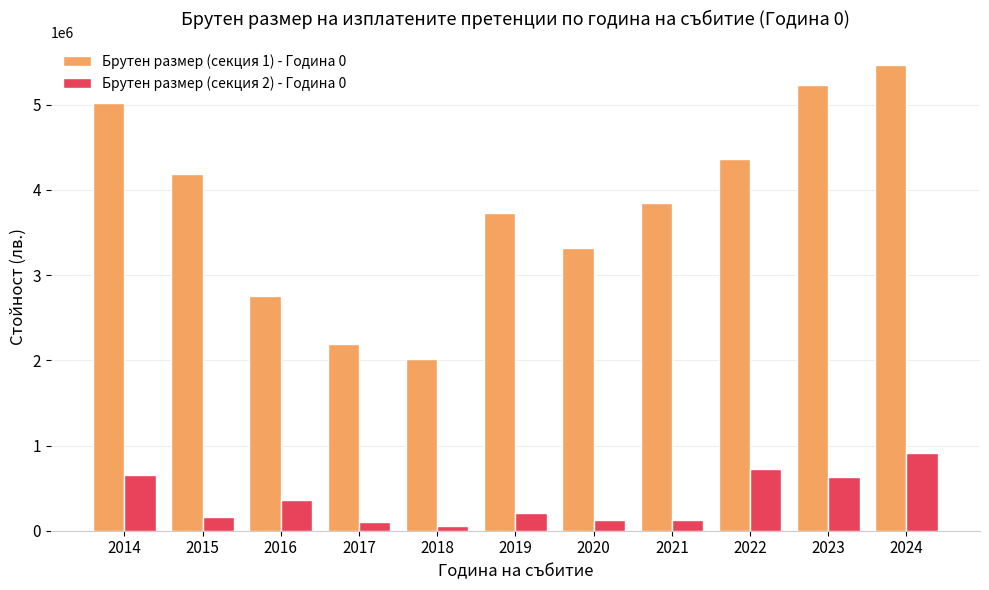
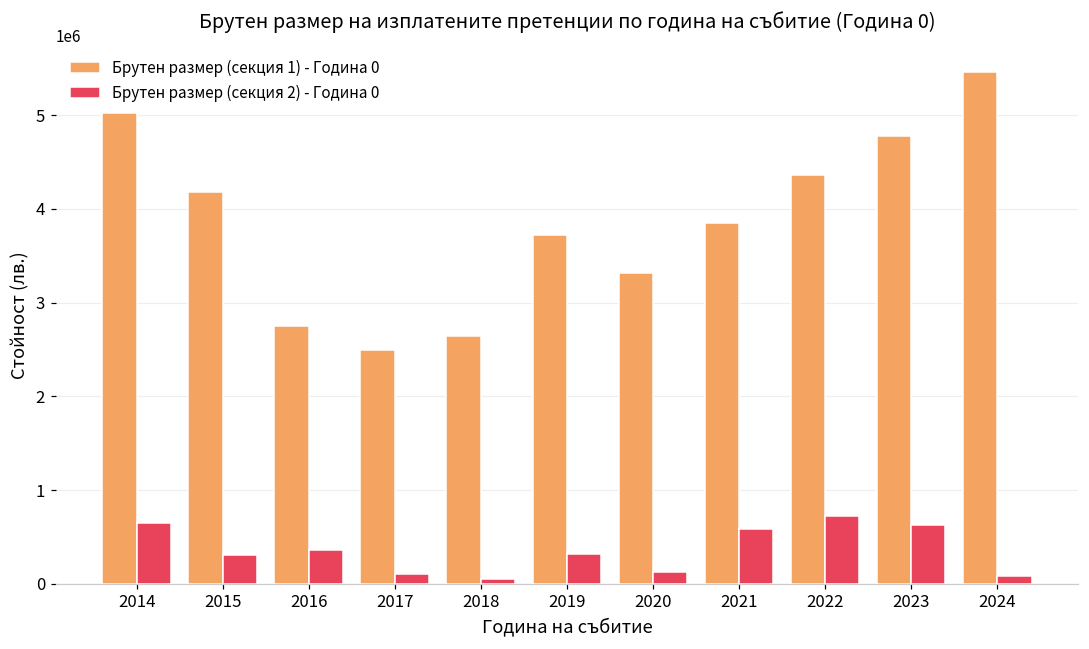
Брутен размер (секция 2) - Година 0, 2015: 200000 -> 300000
Брутен размер (секция 1) - Година 0, 2017: 2200000 -> 2500000
Брутен размер (секция 1) - Година 0, 2018: 2000000 -> 2600000
Брутен размер (секция 2) - Година 0, 2019: 200000 -> 300000
Брутен размер (секция 2) - Година 0, 2021: 100000 -> 600000
Брутен размер (секция 1) - Година 0, 2023: 5200000 -> 4800000
Брутен размер (секция 2) - Година 0, 2024: 900000 -> 100000
